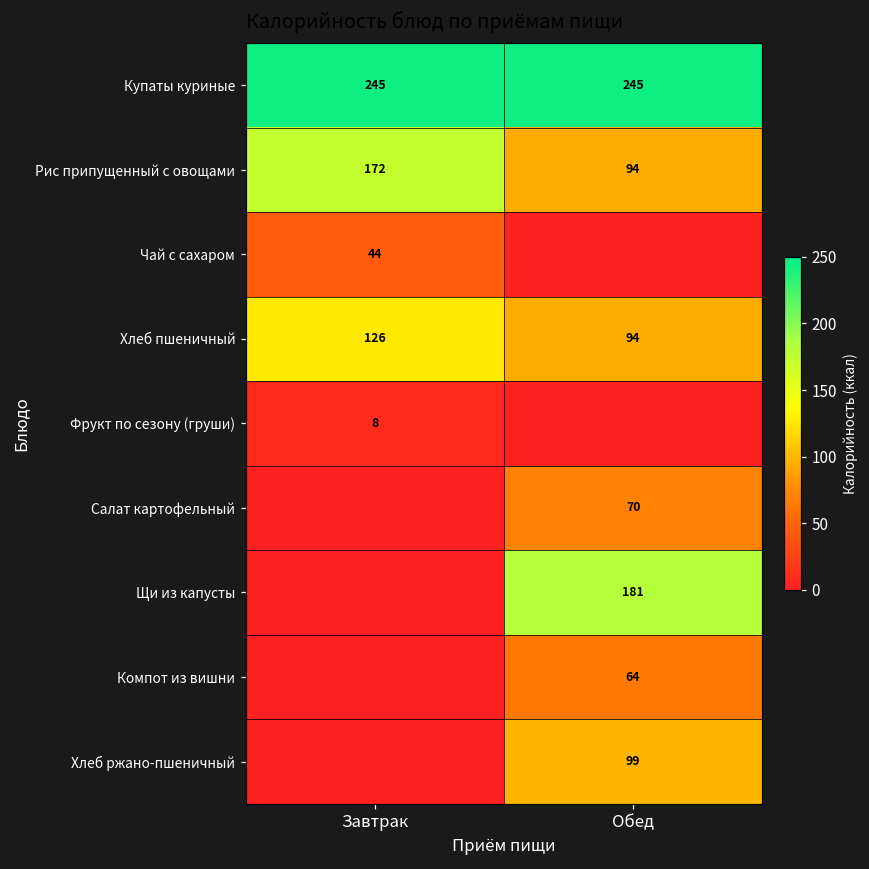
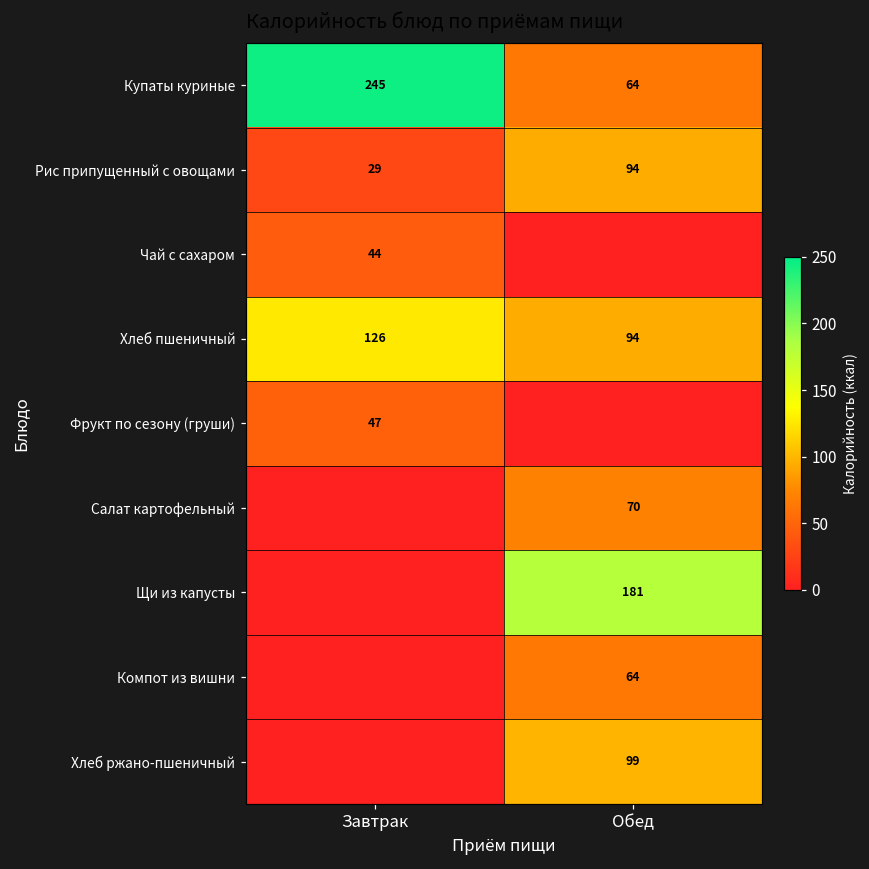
Купаты куриные, Обед: 245 -> 64
Рис припущенный с овощами, Завтрак: 172 -> 29
Фрукт по сезону (груши), Завтрак: 8 -> 47
